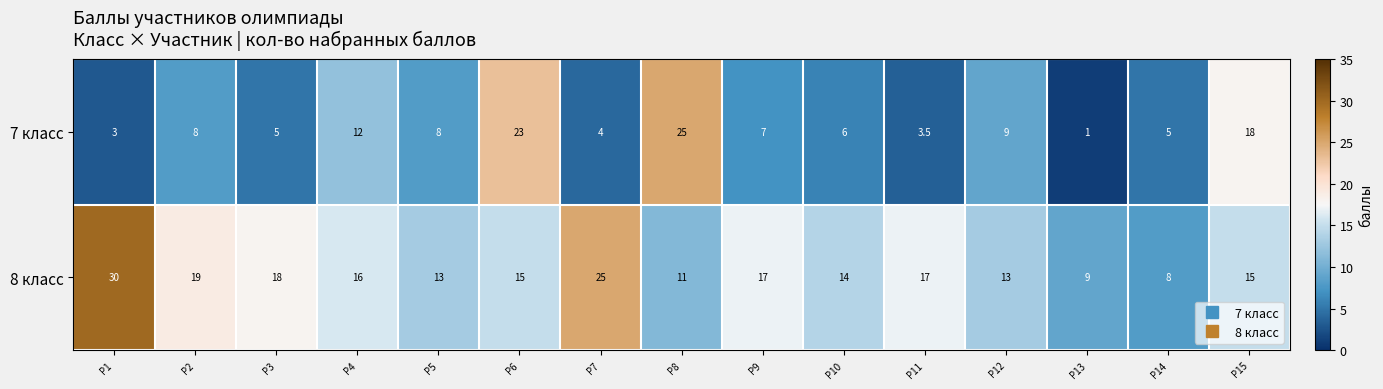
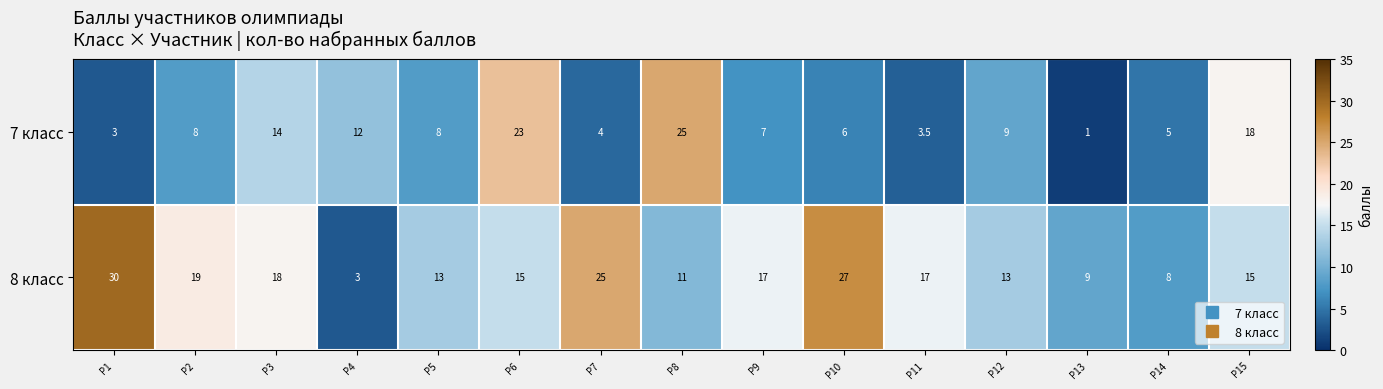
7 класс, P3: 5 -> 14
8 класс, P4: 16 -> 3
8 класс, P10: 14 -> 27
